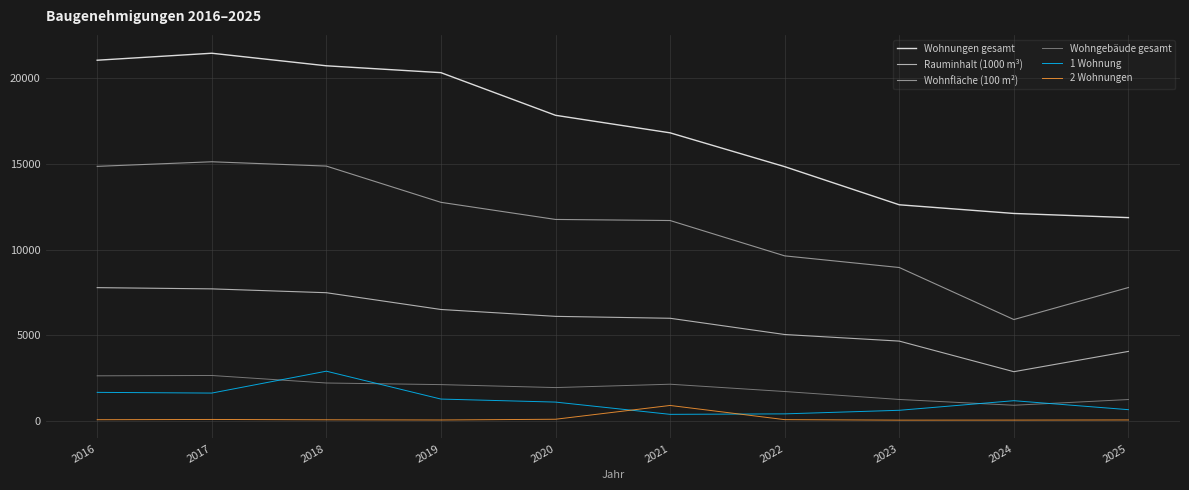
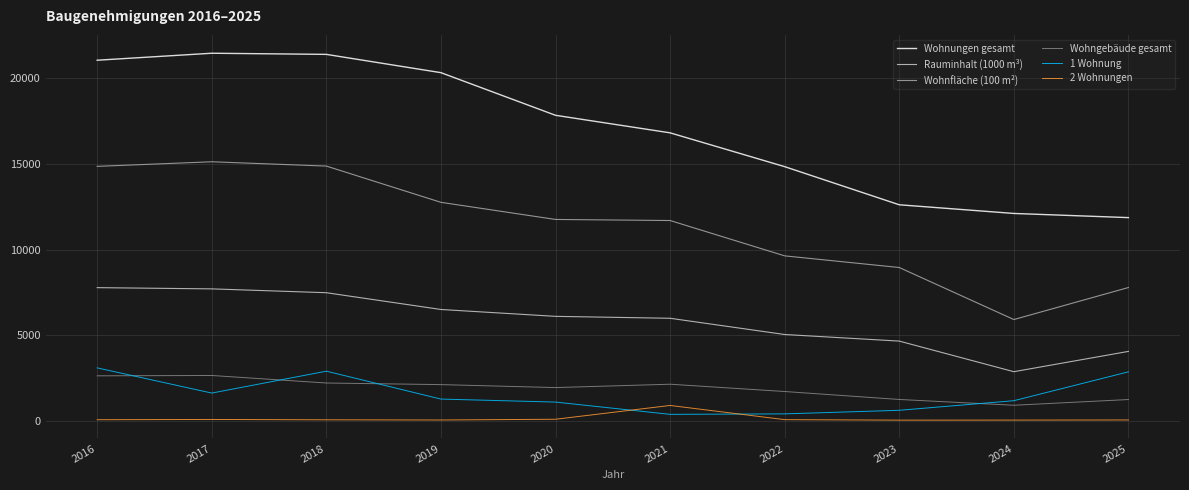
1 Wohnung, 2016: 1700 -> 3100
Wohnungen gesamt, 2018: 20700 -> 21400
1 Wohnung, 2025: 700 -> 2900
